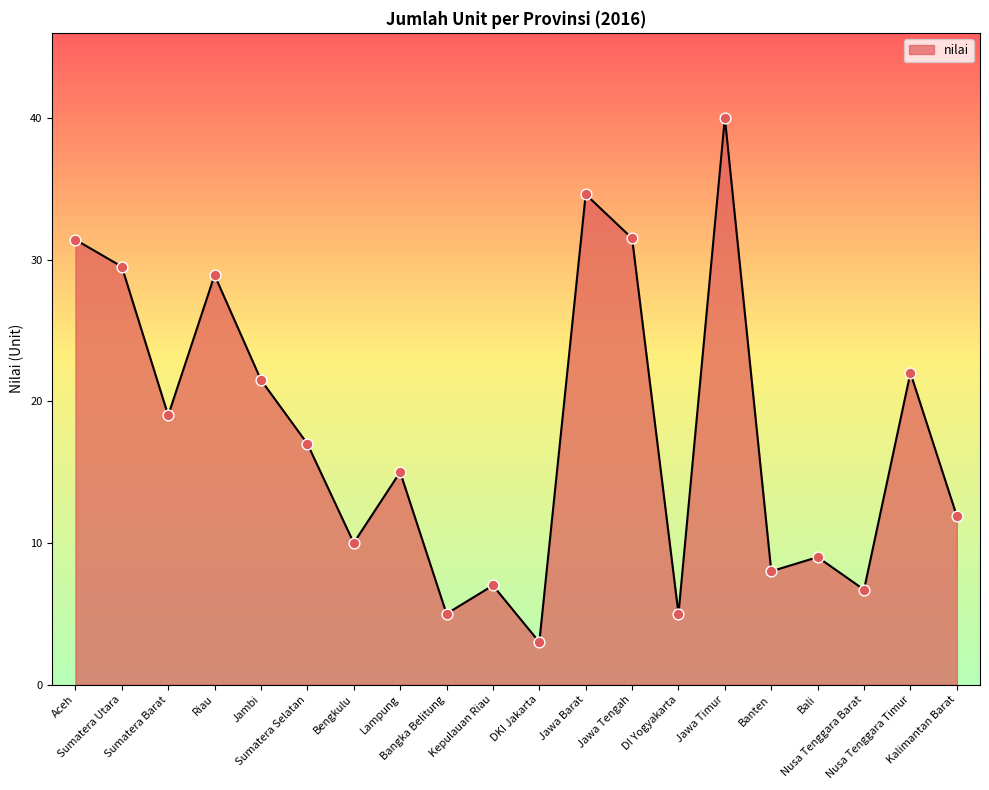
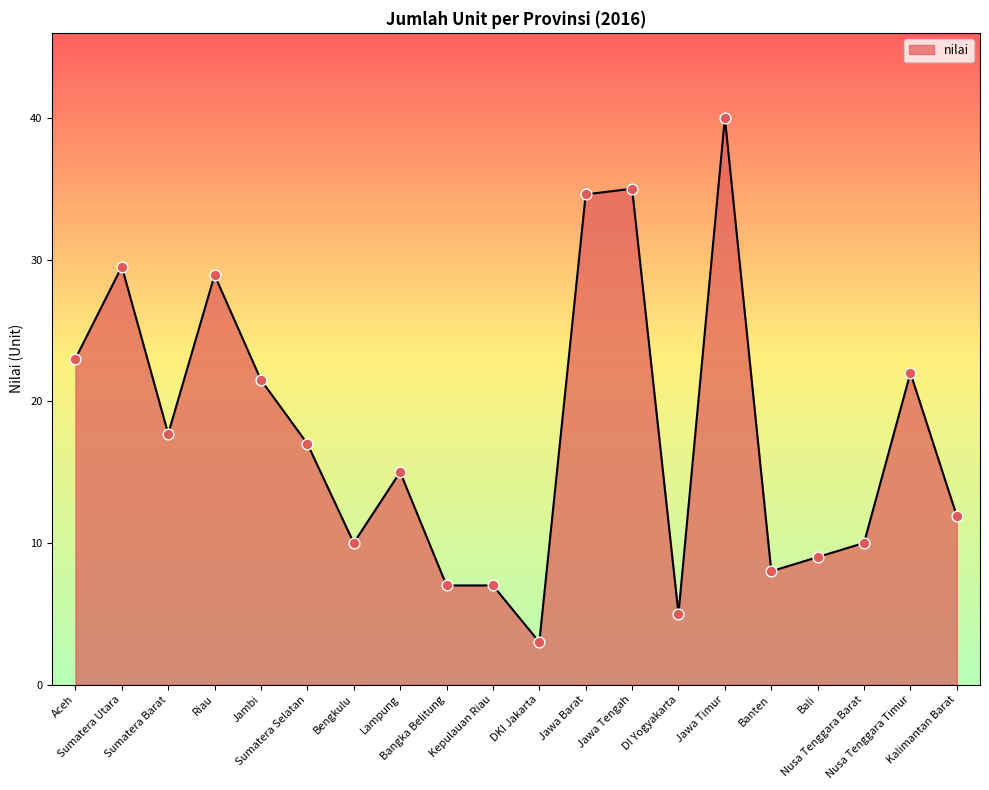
Aceh: 31.4 -> 23.0
Sumatera Barat: 19.0 -> 17.7
Bangka Belitung: 5 -> 7
Jawa Tengah: 31.5 -> 35.0
Nusa Tenggara Barat: 6.7 -> 10.0
